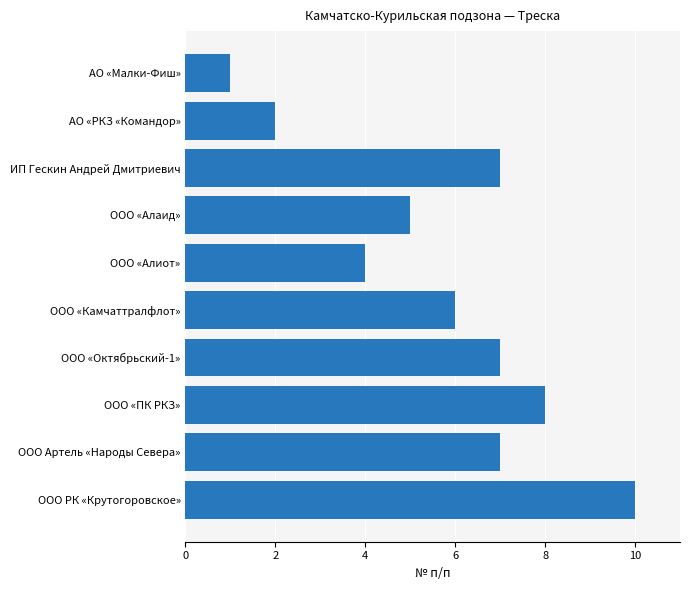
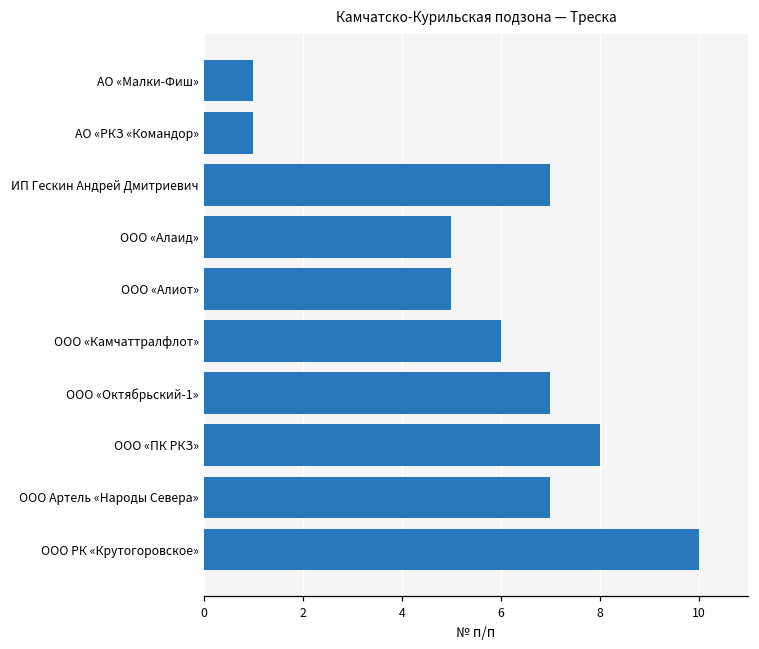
АО «РКЗ «Командор»: 2 -> 1
ООО «Алиот»: 4 -> 5
